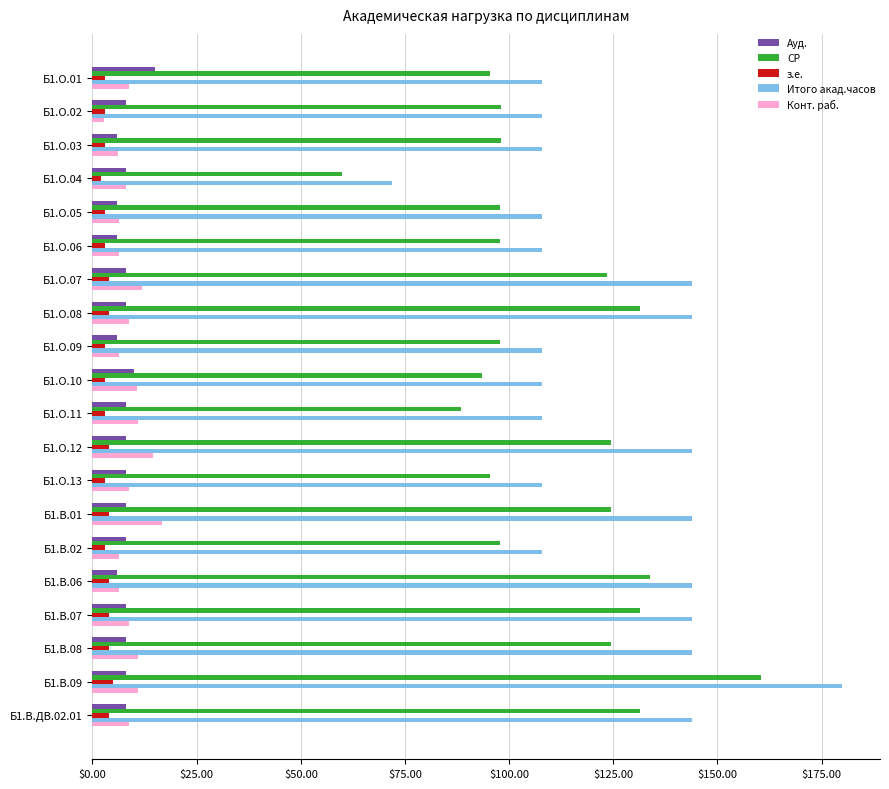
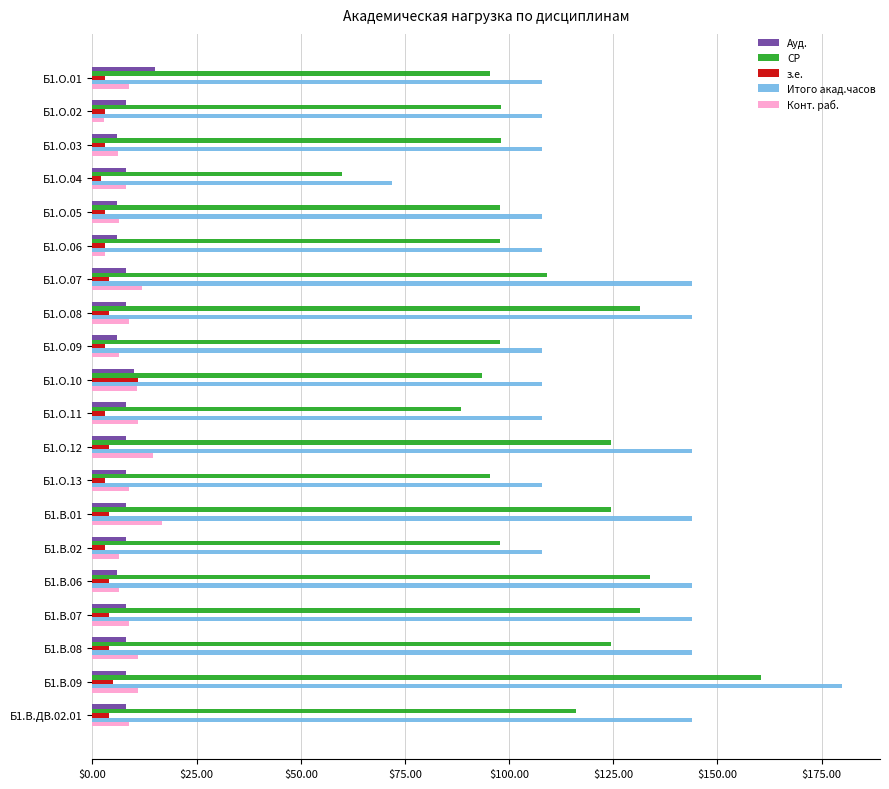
Конт. раб., Б1.О.06: $6 -> $3
СР, Б1.О.07: $123 -> $109
з.е., Б1.О.10: $3 -> $11
СР, Б1.В.ДВ.02.01: $131 -> $116
